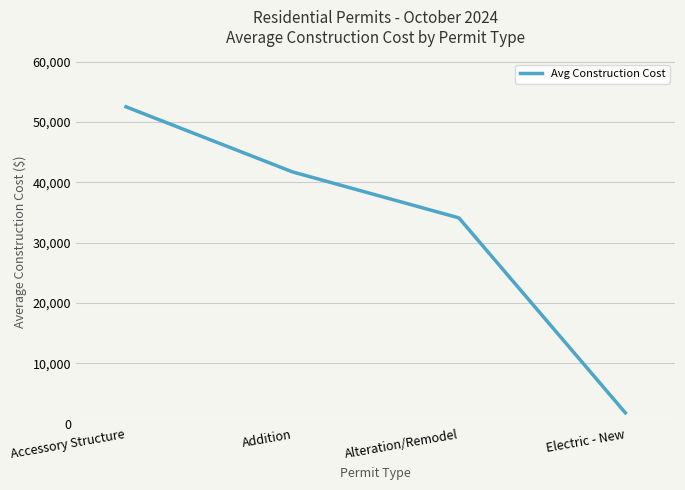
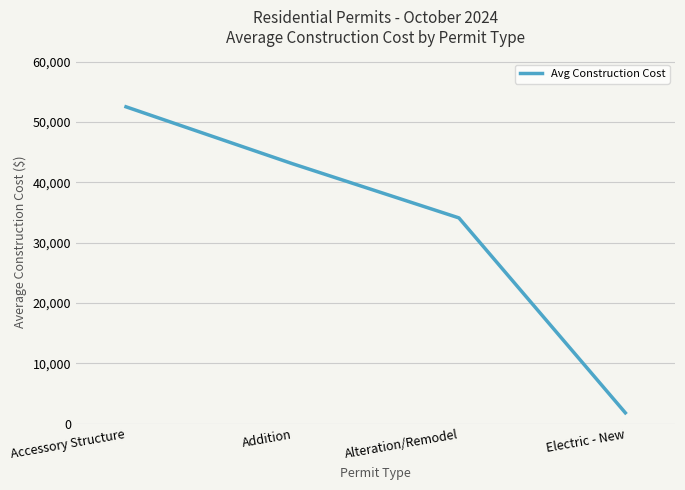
Addition: 42,000 -> 43,000
